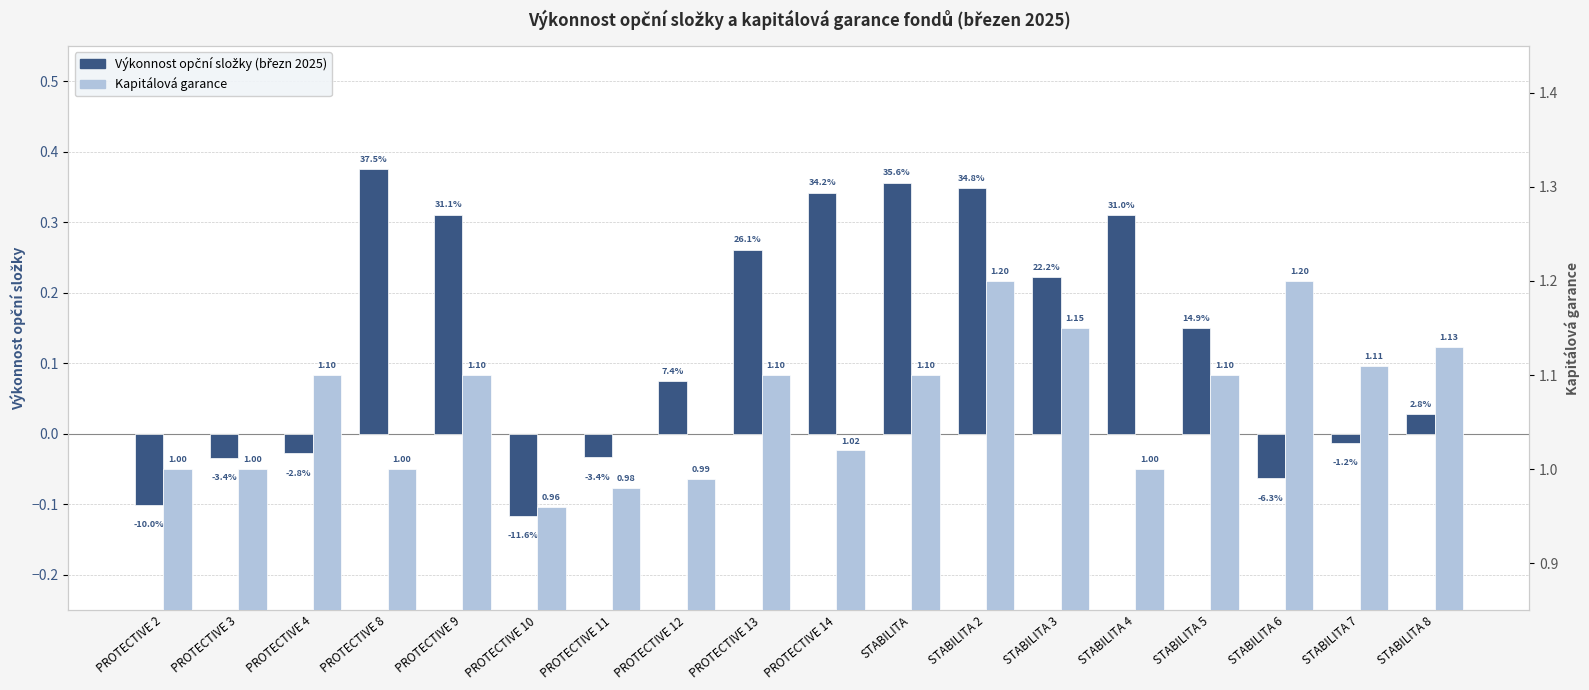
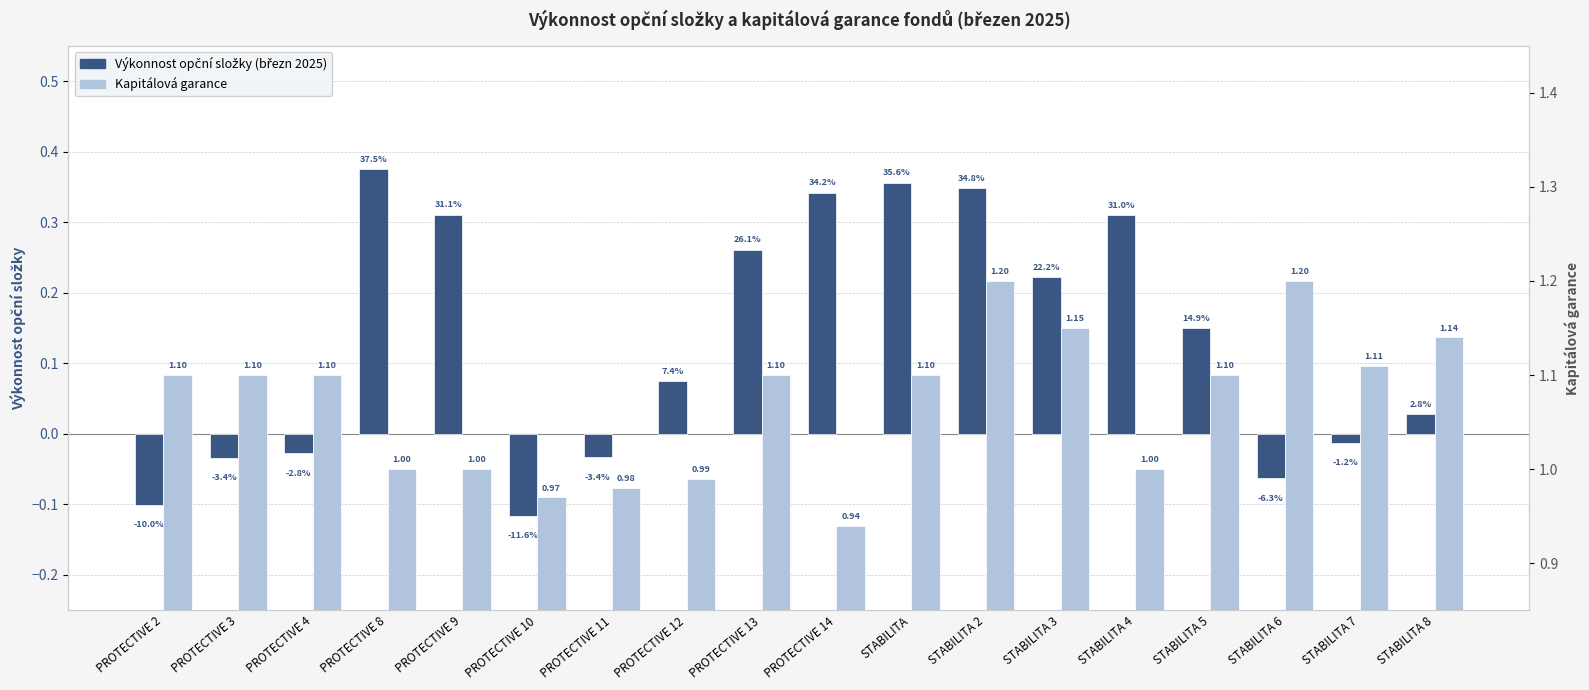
Kapitálová garance, PROTECTIVE 2: 1.00 -> 1.10
Kapitálová garance, PROTECTIVE 3: 1.00 -> 1.10
Kapitálová garance, PROTECTIVE 9: 1.10 -> 1.00
Kapitálová garance, PROTECTIVE 10: 0.96 -> 0.97
Kapitálová garance, PROTECTIVE 14: 1.02 -> 0.94
Kapitálová garance, STABILITA 8: 1.13 -> 1.14
